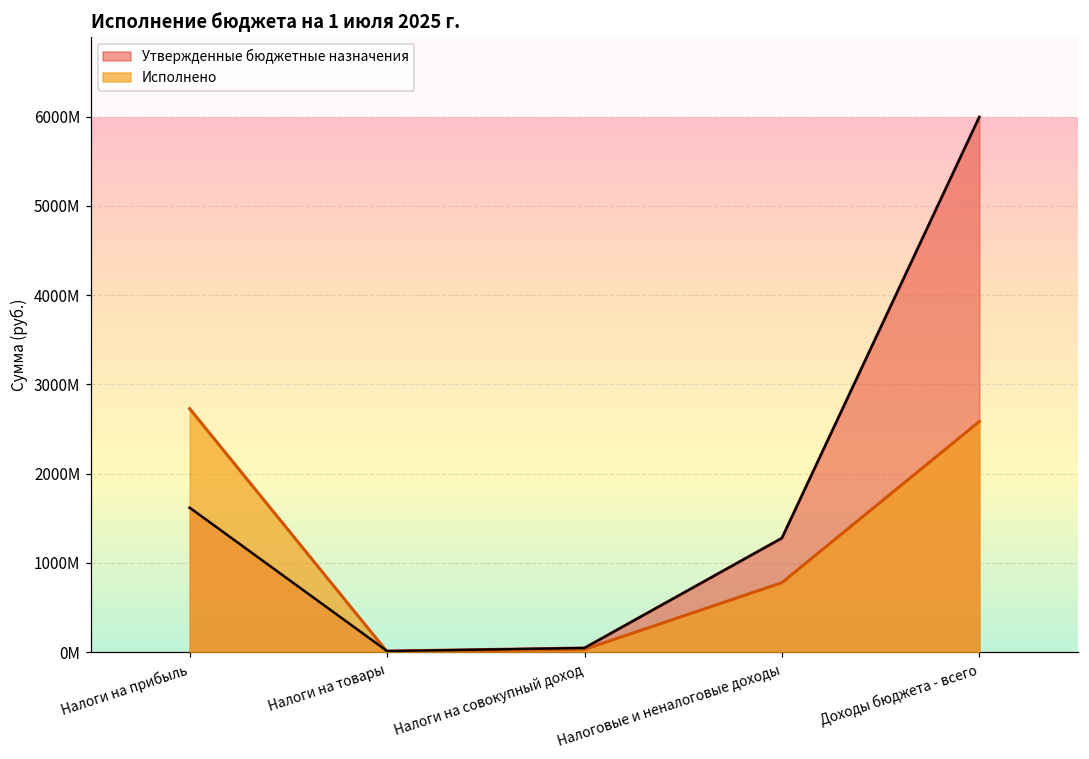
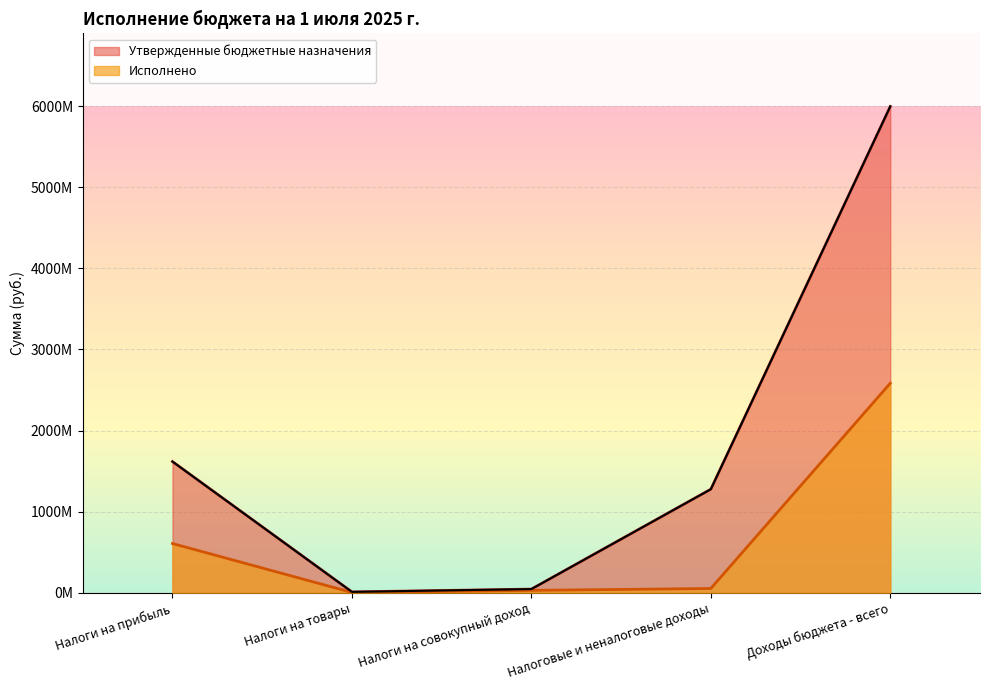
Исполнено, Налоги на прибыль: 2700000000 -> 600000000
Исполнено, Налоговые и неналоговые доходы: 800000000 -> 100000000
